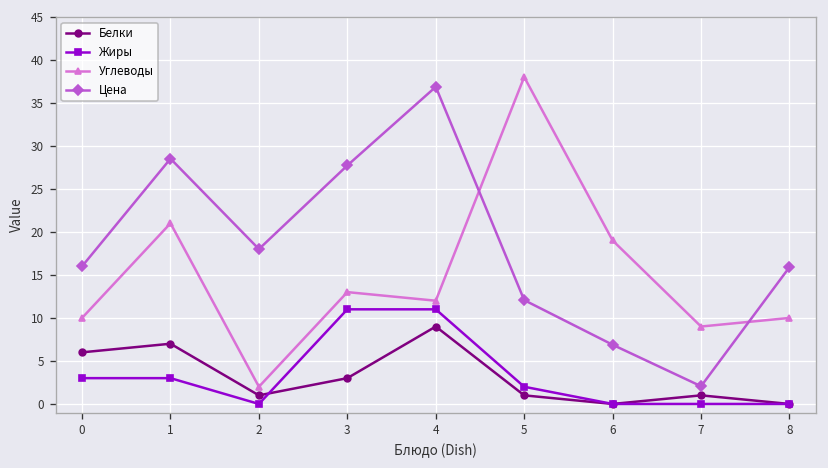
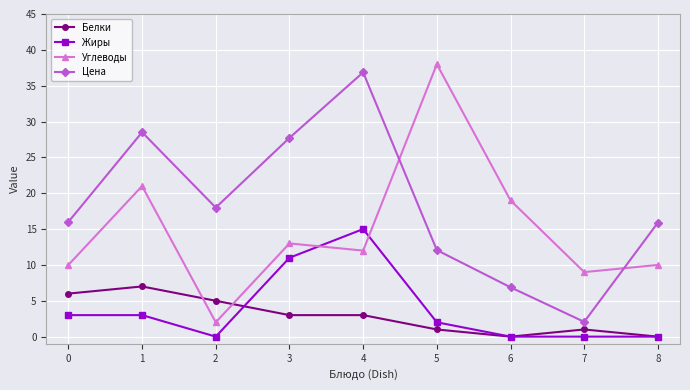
Белки, 2: 1 -> 5
Белки, 4: 9 -> 3
Жиры, 4: 11 -> 15
